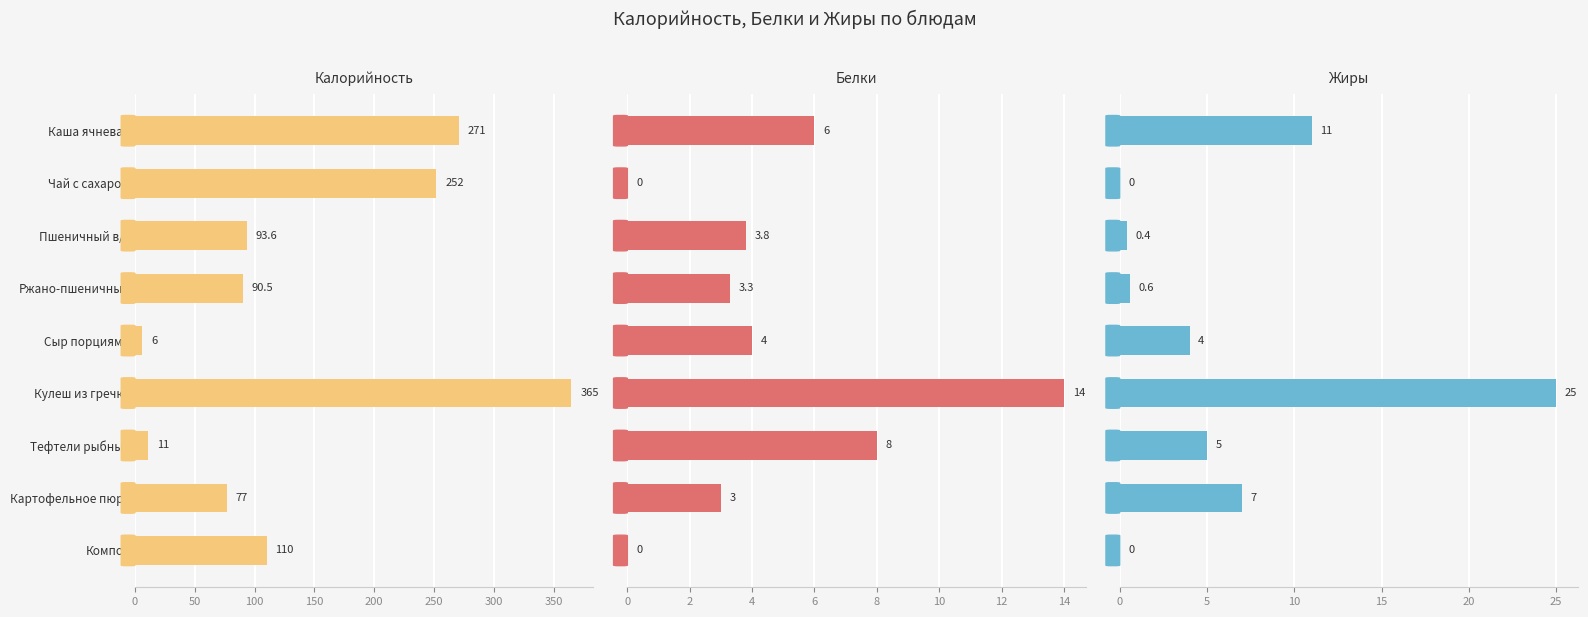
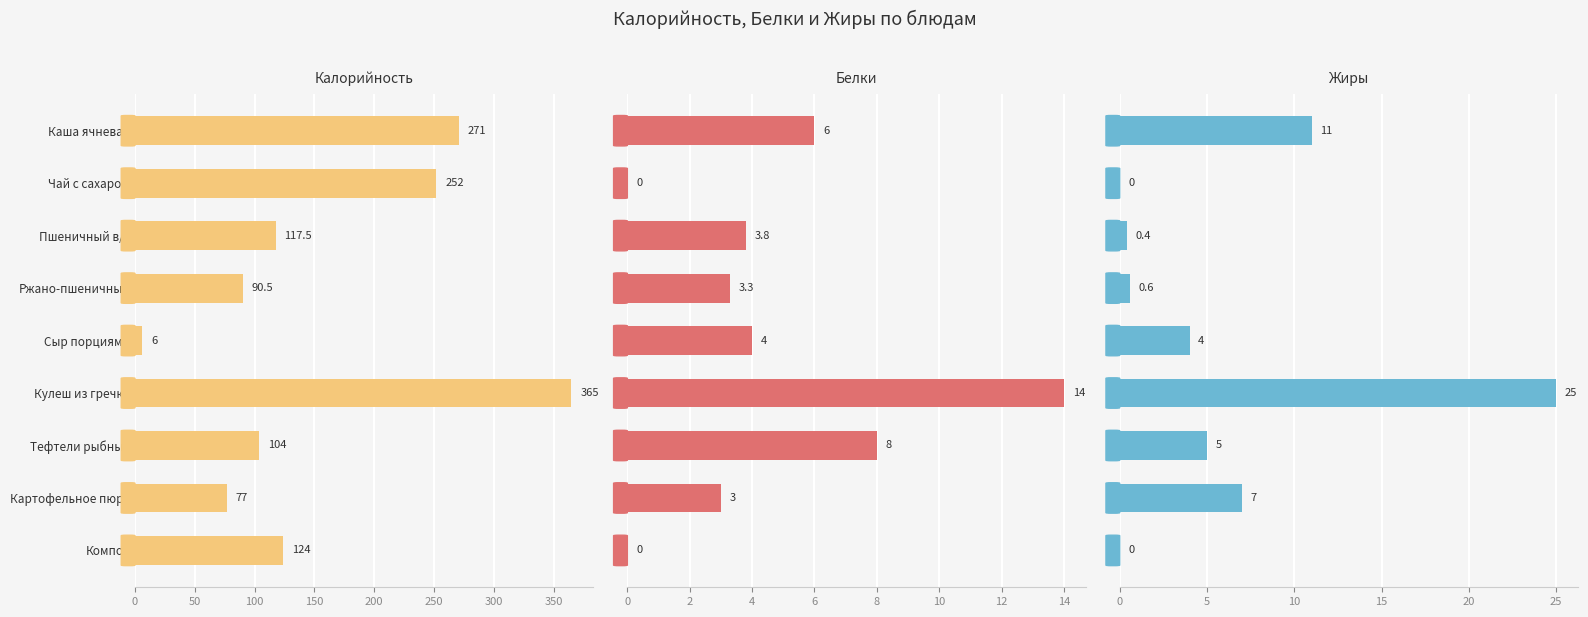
Калорийность, Пшеничный в/с: 93.6 -> 117.5
Калорийность, Тефтели рыбные: 11 -> 104
Калорийность, Компот: 110 -> 124
